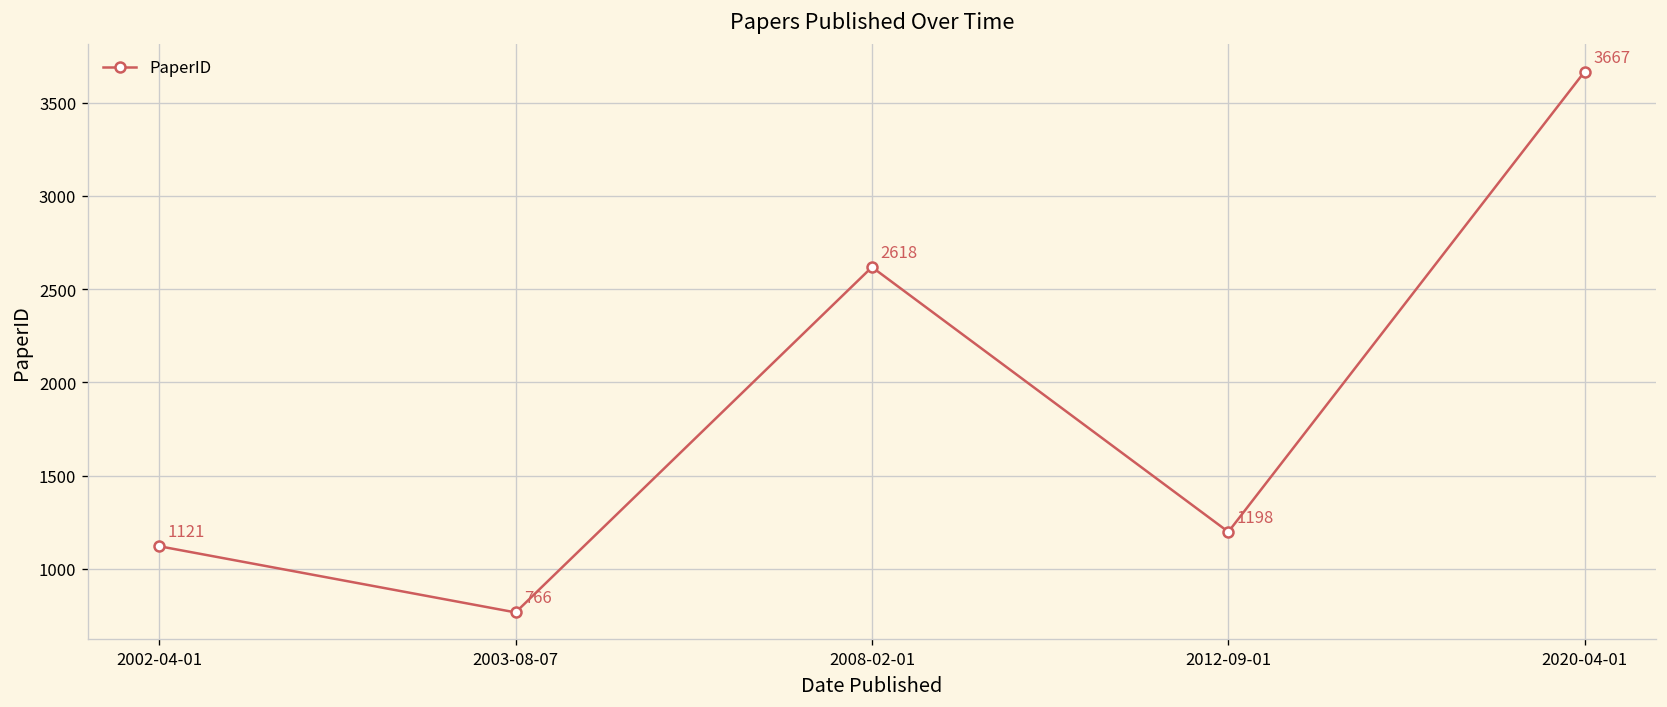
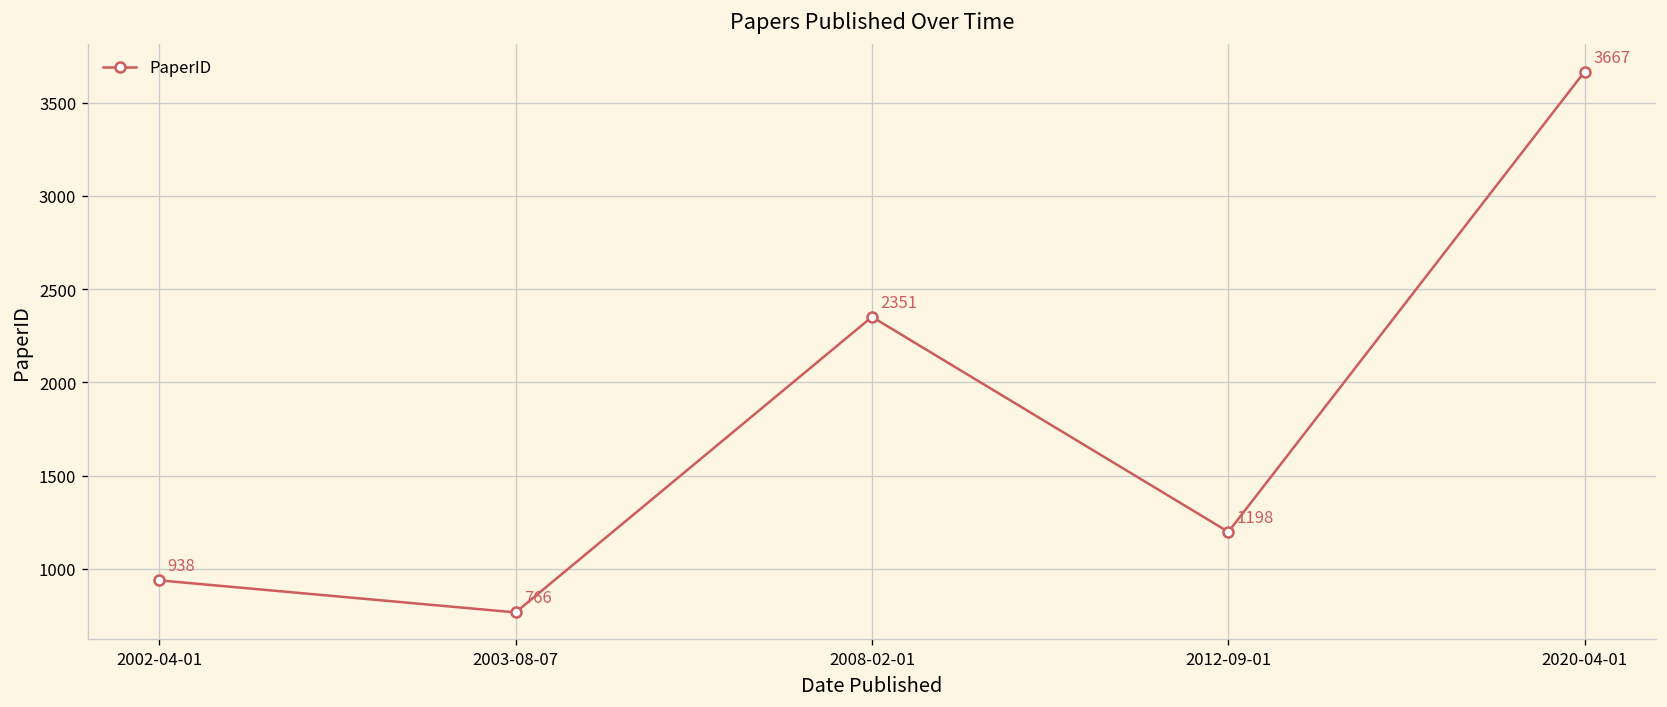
2002-04-01: 1121 -> 938
2008-02-01: 2618 -> 2351
